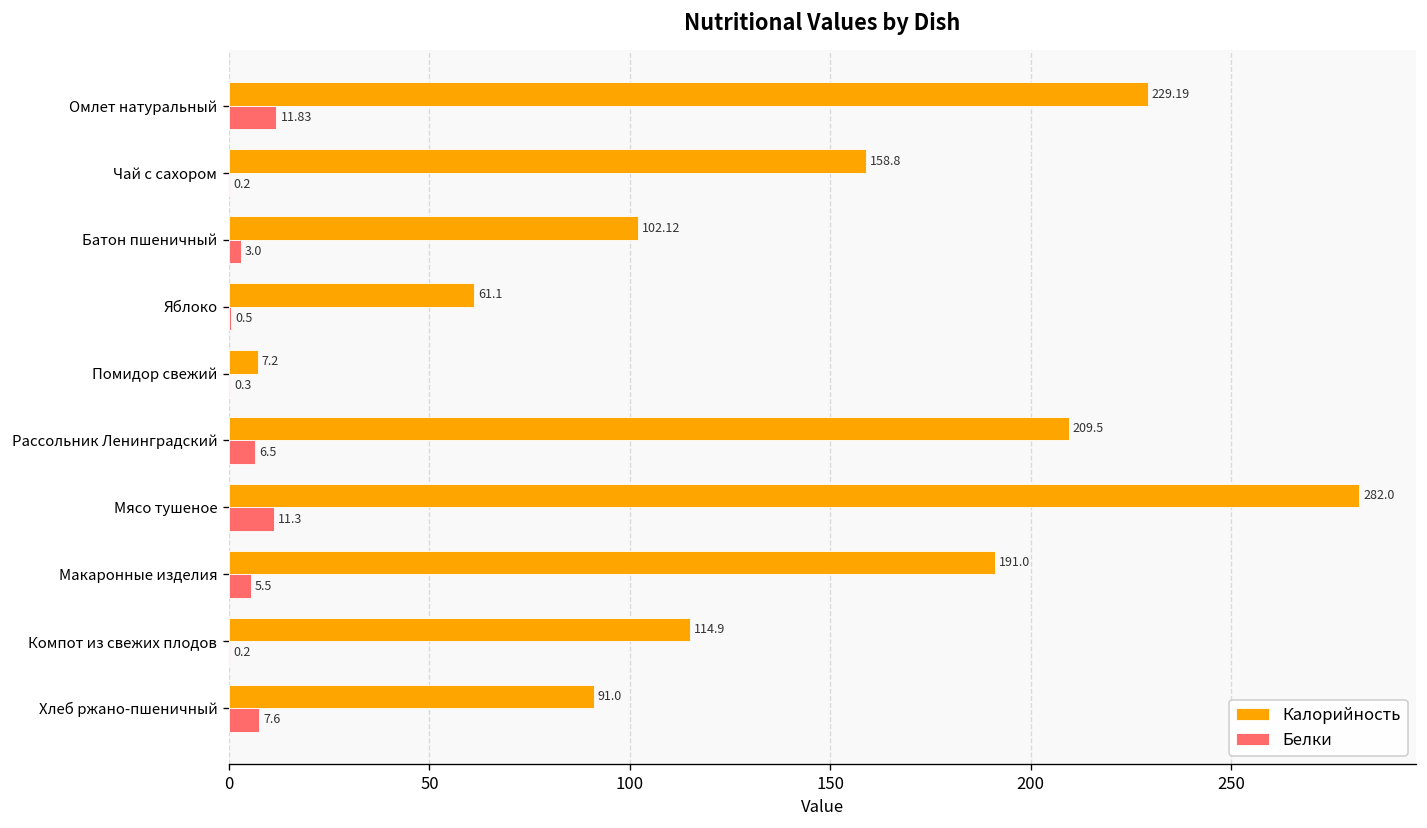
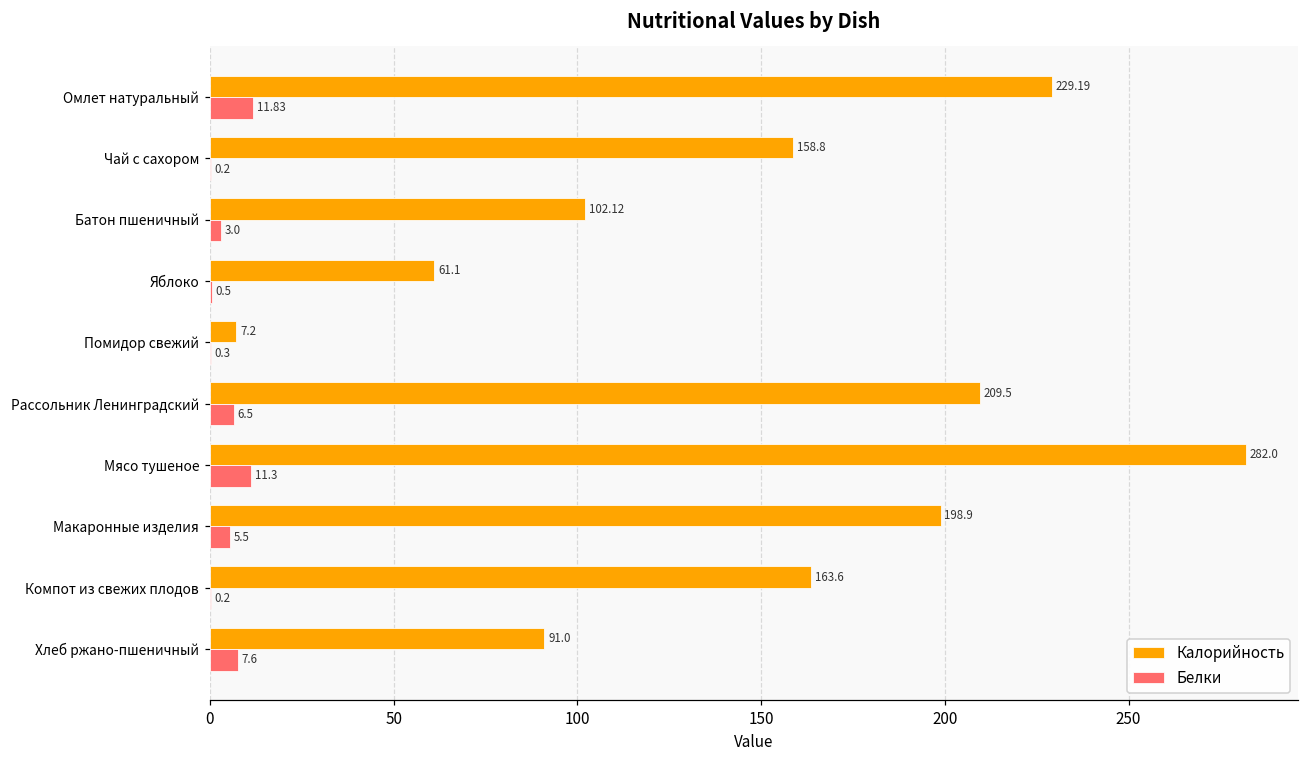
Калорийность, Макаронные изделия: 191.0 -> 198.9
Калорийность, Компот из свежих плодов: 114.9 -> 163.6
